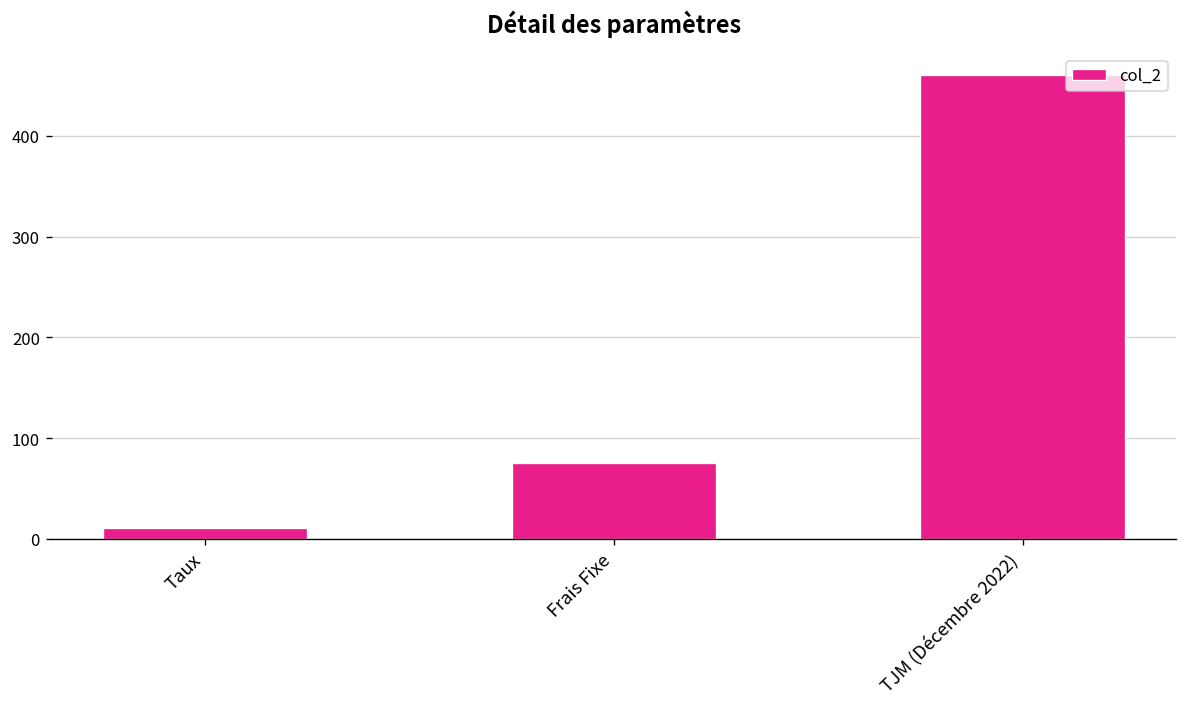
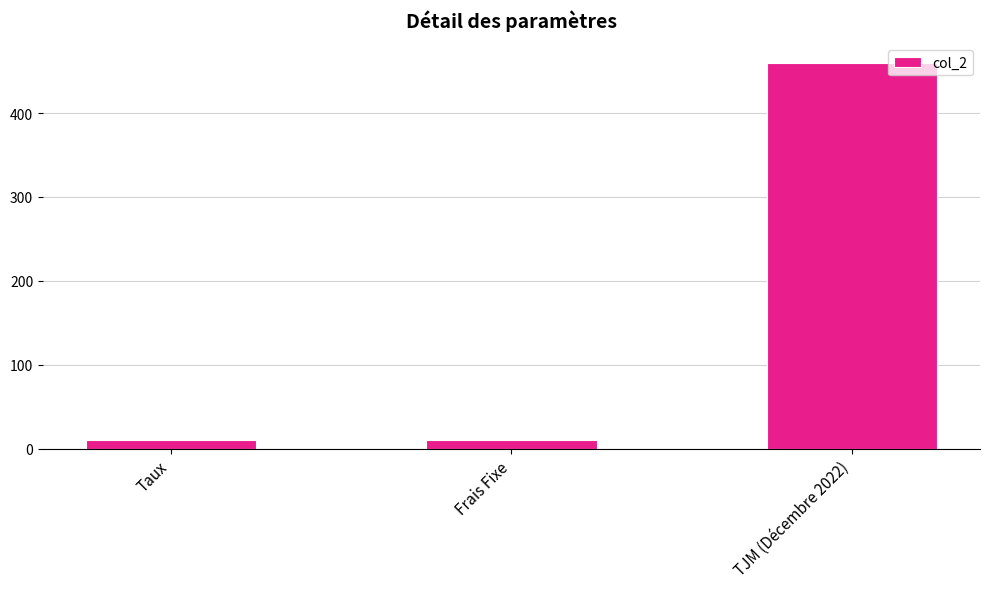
Frais Fixe: 80 -> 10
